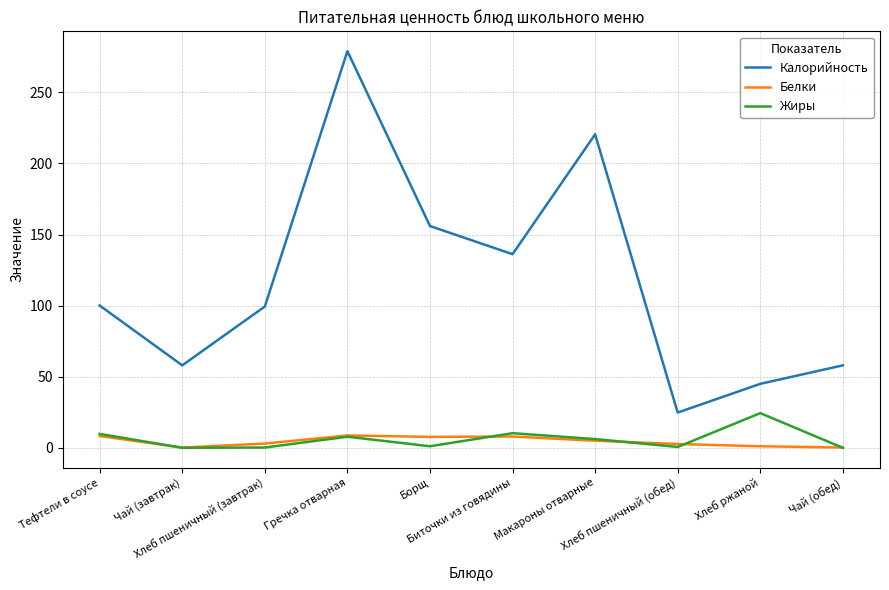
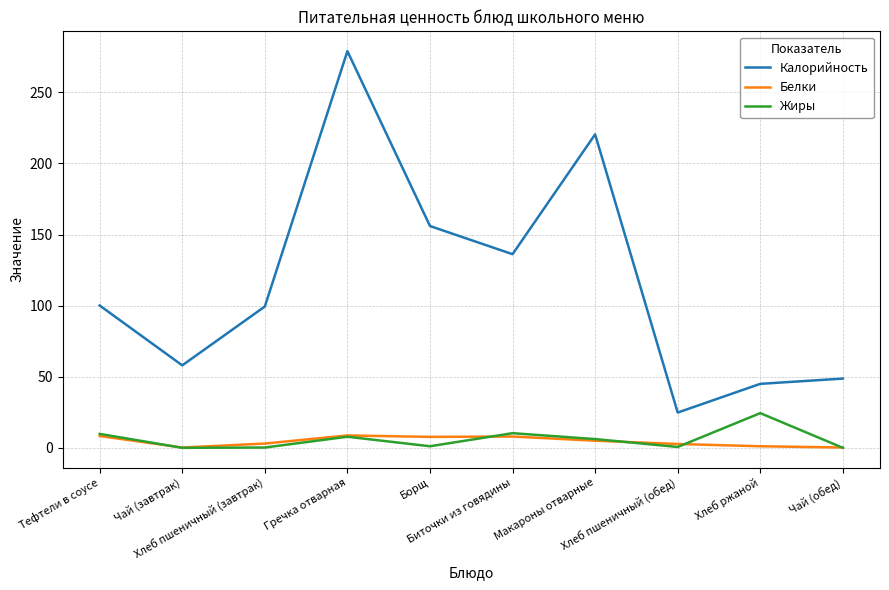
Калорийность, Чай (обед): 58 -> 49
